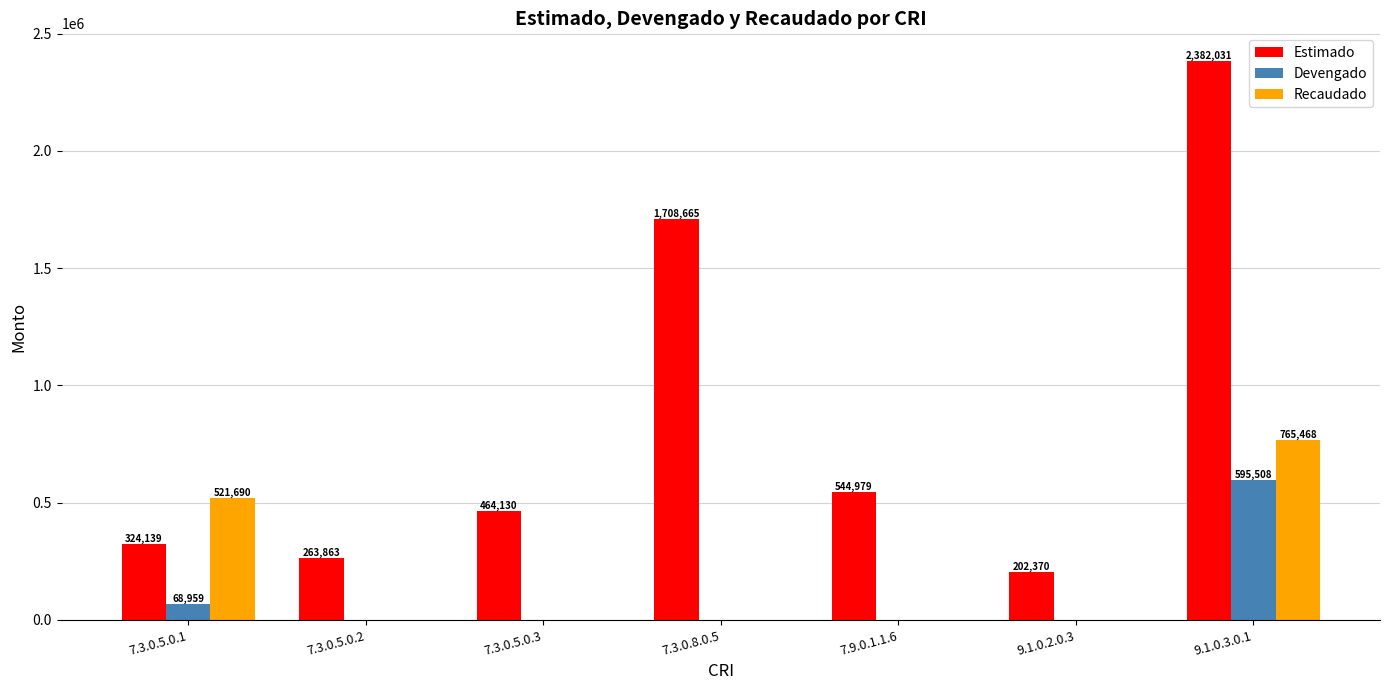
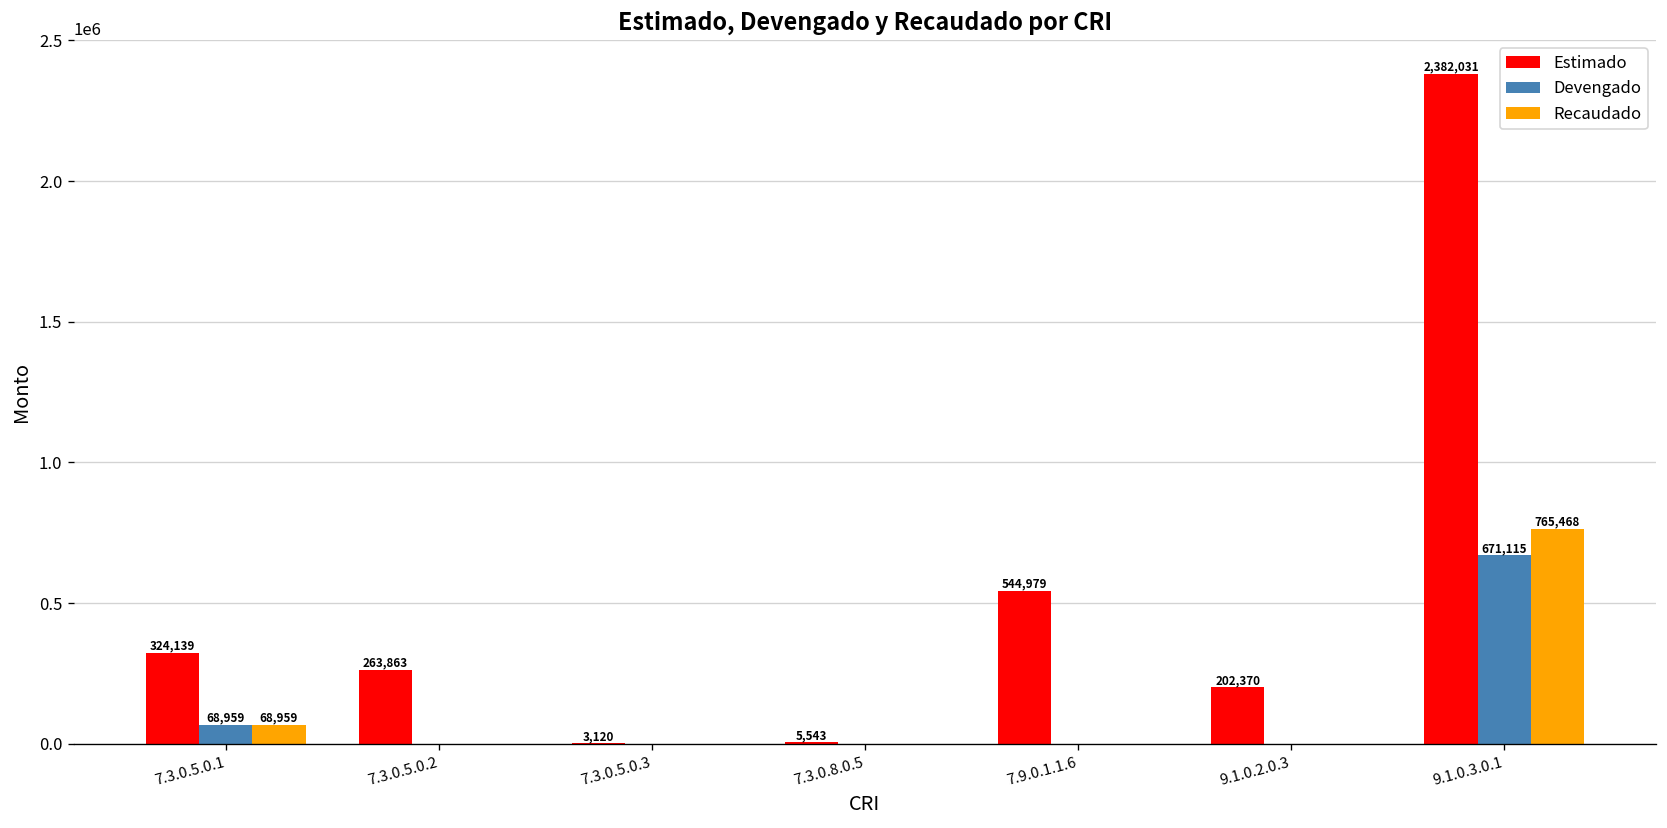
Recaudado, 7.3.0.5.0.1: 521,690 -> 68,959
Estimado, 7.3.0.5.0.3: 464,130 -> 3,120
Estimado, 7.3.0.8.0.5: 1,708,665 -> 5,543
Devengado, 9.1.0.3.0.1: 595,508 -> 671,115
